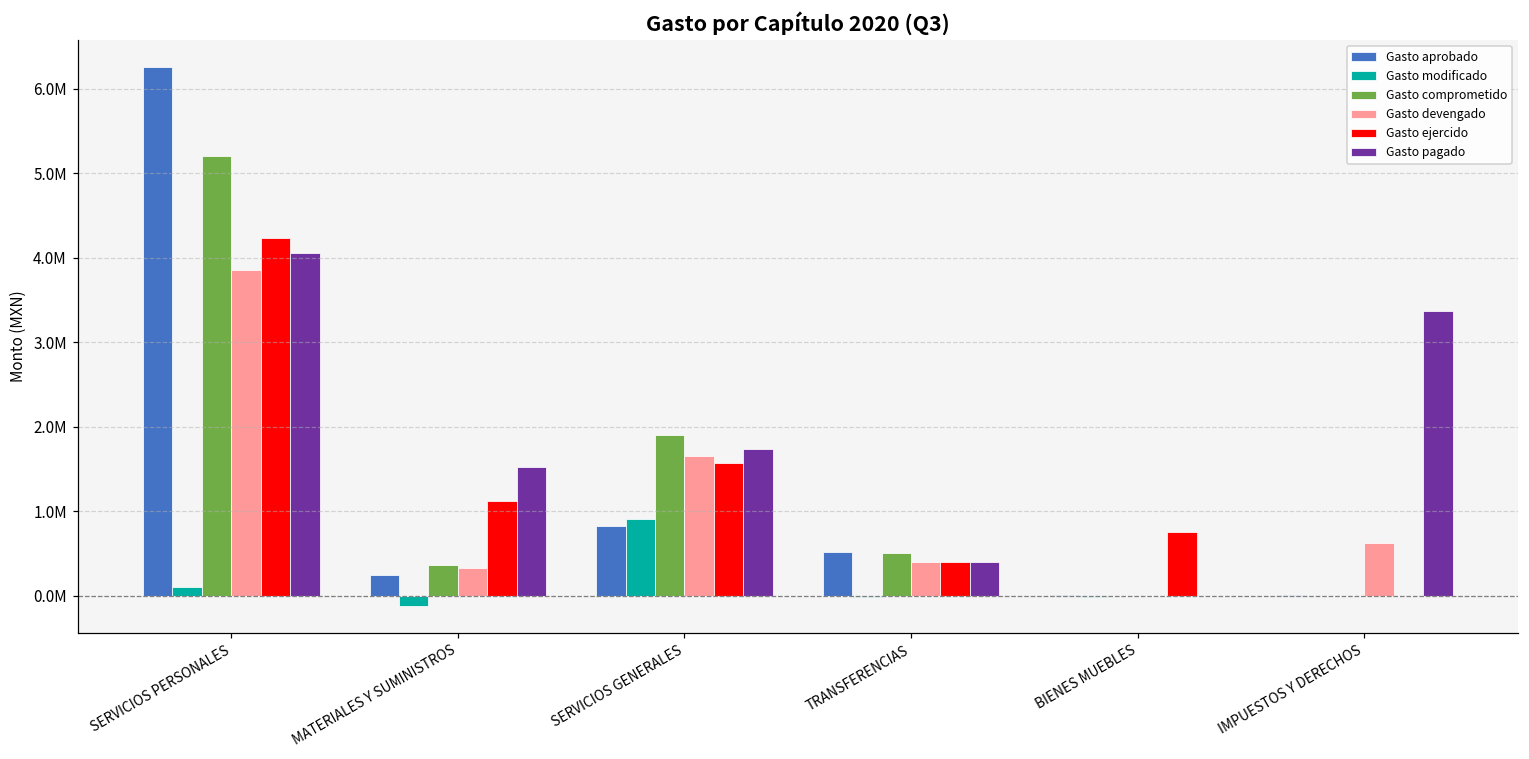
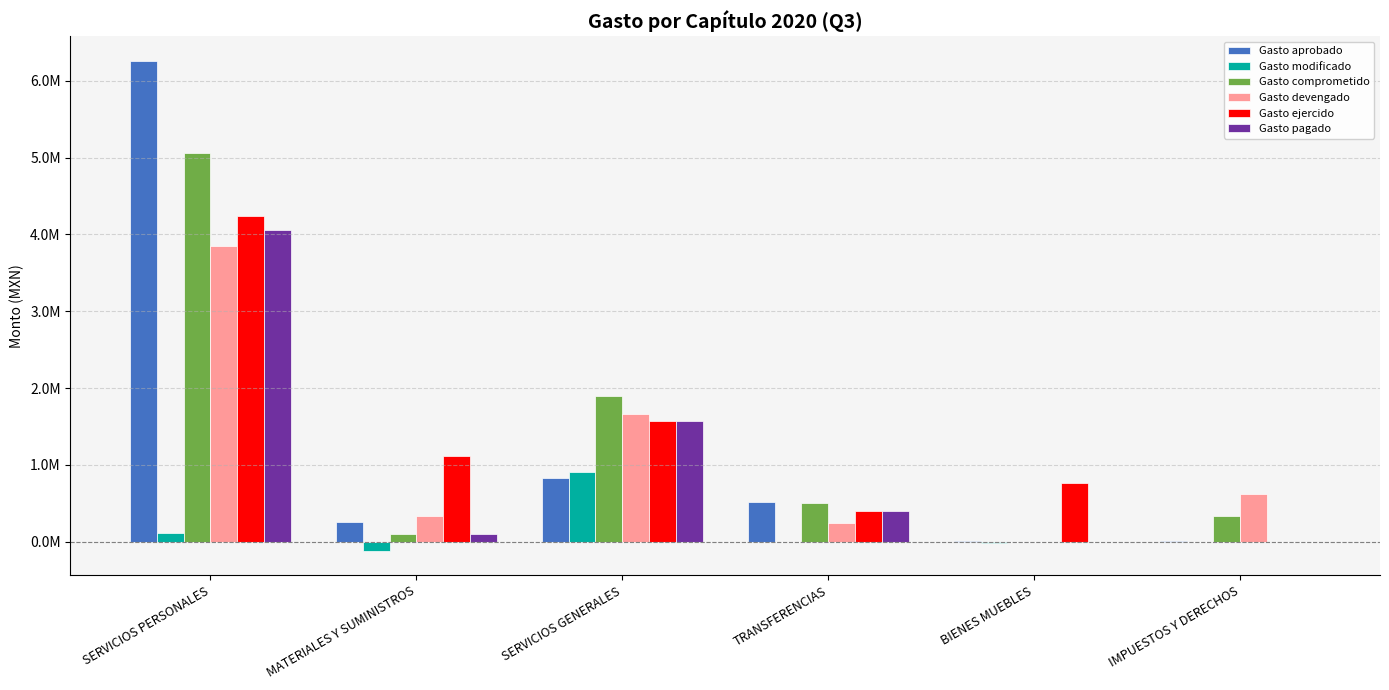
Gasto comprometido, SERVICIOS PERSONALES: 5200000 -> 5100000
Gasto comprometido, MATERIALES Y SUMINISTROS: 400000 -> 100000
Gasto pagado, MATERIALES Y SUMINISTROS: 1500000 -> 100000
Gasto pagado, SERVICIOS GENERALES: 1700000 -> 1600000
Gasto devengado, TRANSFERENCIAS: 400000 -> 200000
Gasto comprometido, IMPUESTOS Y DERECHOS: 0 -> 300000
Gasto pagado, IMPUESTOS Y DERECHOS: 3400000 -> 0
